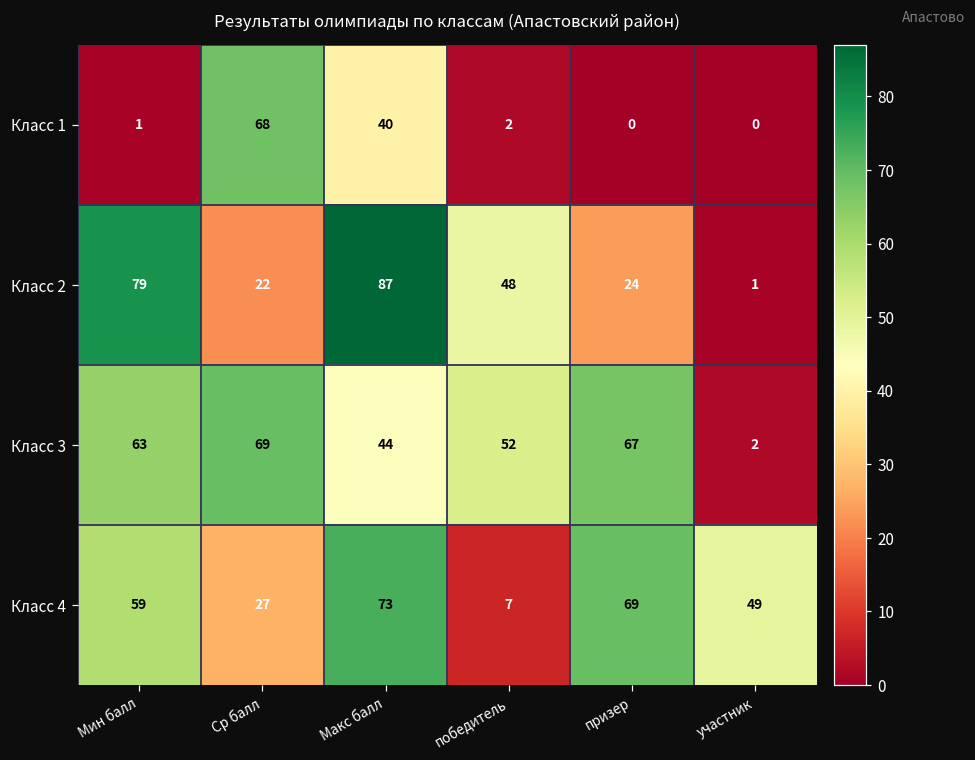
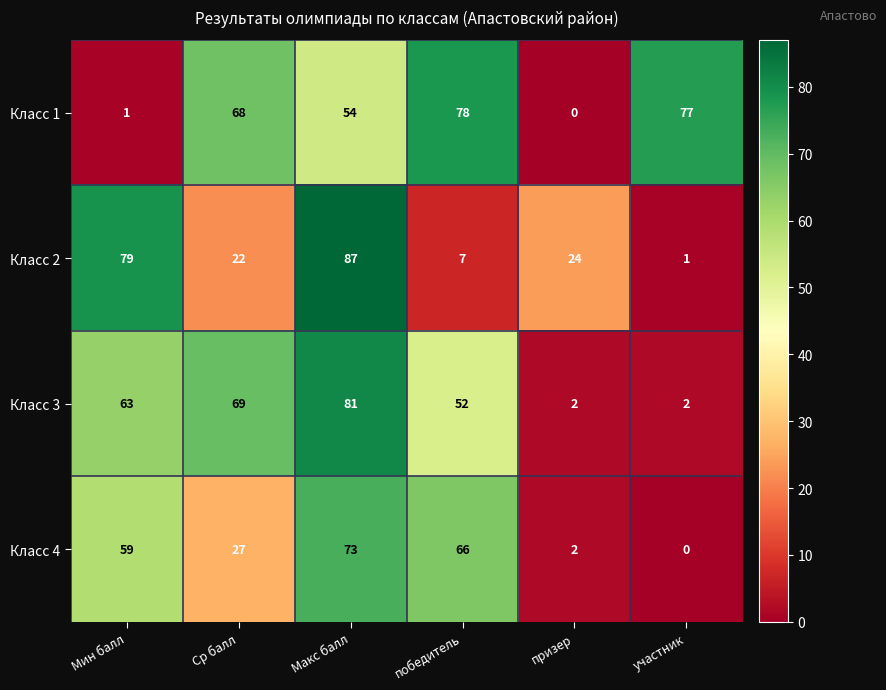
Класс 1, Макс балл: 40 -> 54
Класс 1, победитель: 2 -> 78
Класс 1, участник: 0 -> 77
Класс 2, победитель: 48 -> 7
Класс 3, Макс балл: 44 -> 81
Класс 3, призер: 67 -> 2
Класс 4, победитель: 7 -> 66
Класс 4, призер: 69 -> 2
Класс 4, участник: 49 -> 0
